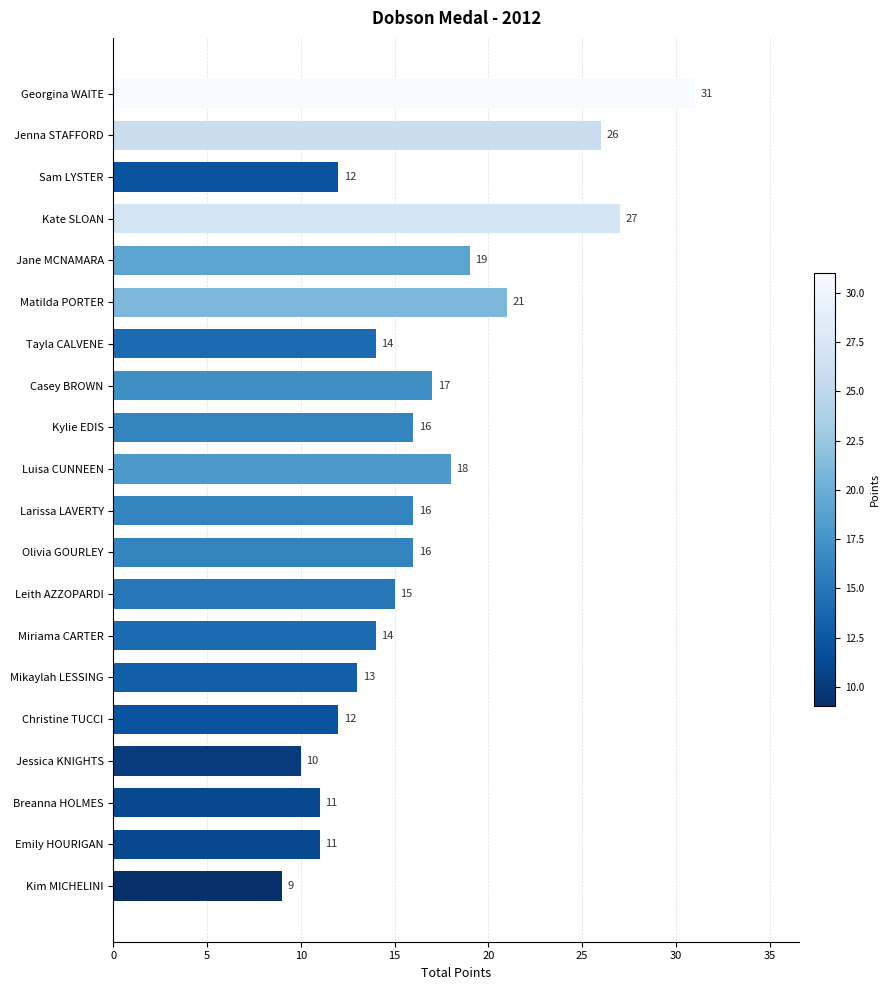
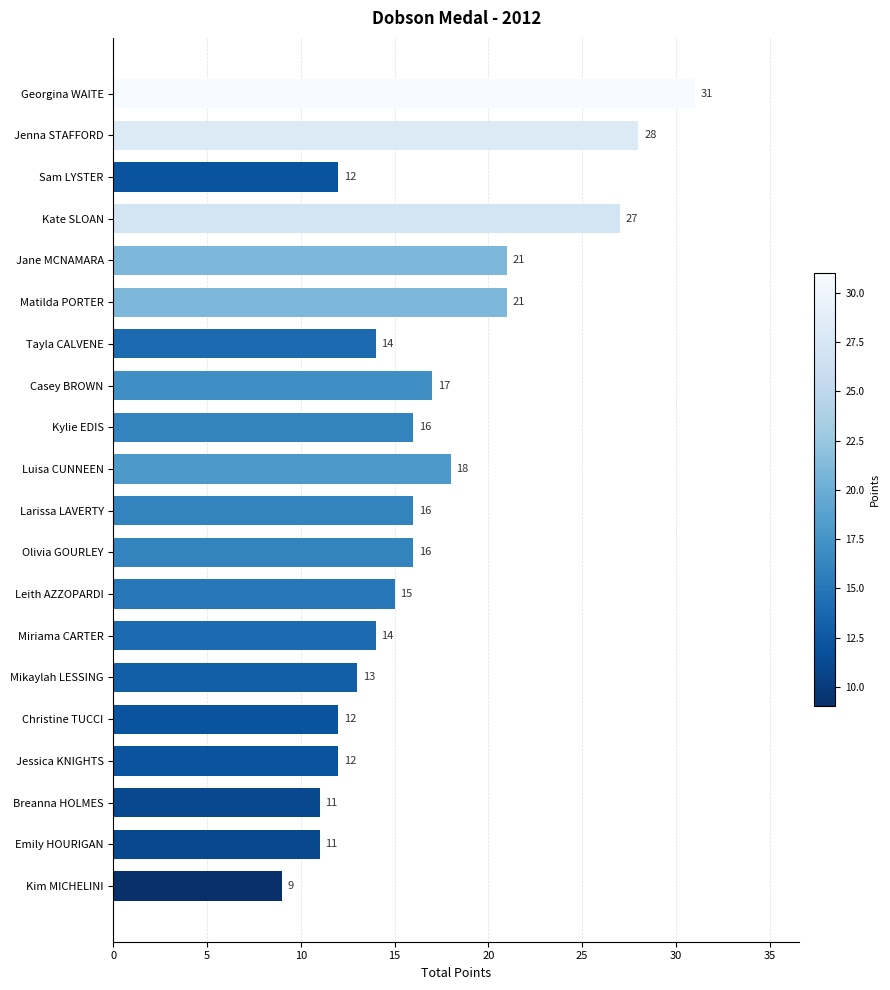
Jenna STAFFORD: 26 -> 28
Jane MCNAMARA: 19 -> 21
Jessica KNIGHTS: 10 -> 12
